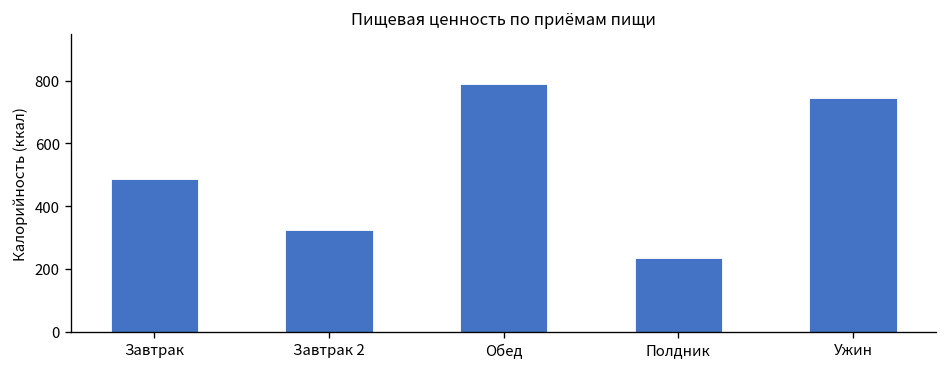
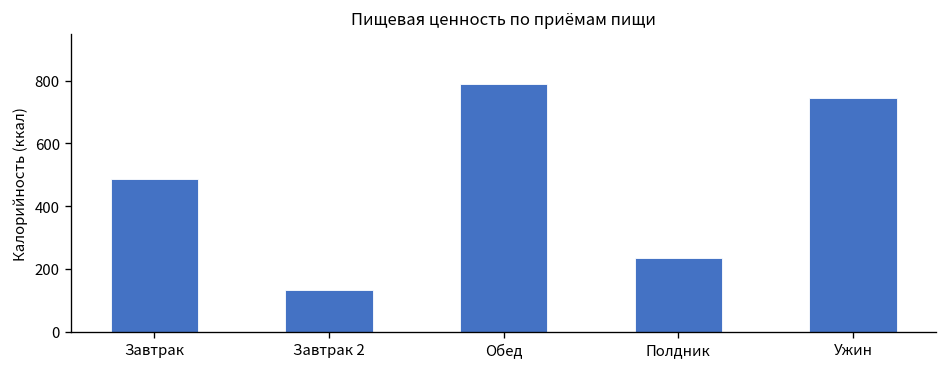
Завтрак 2: 330 -> 130
